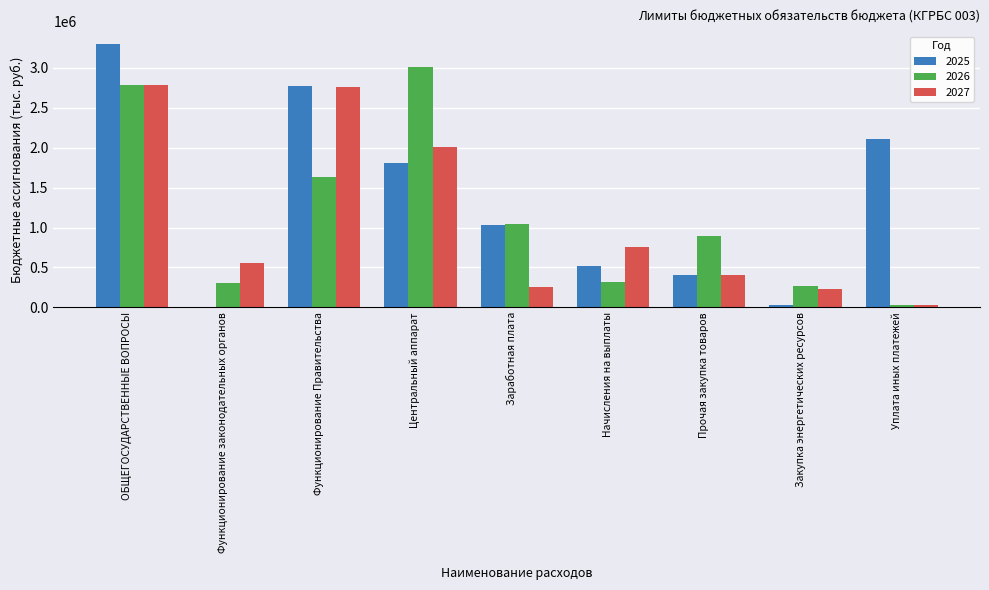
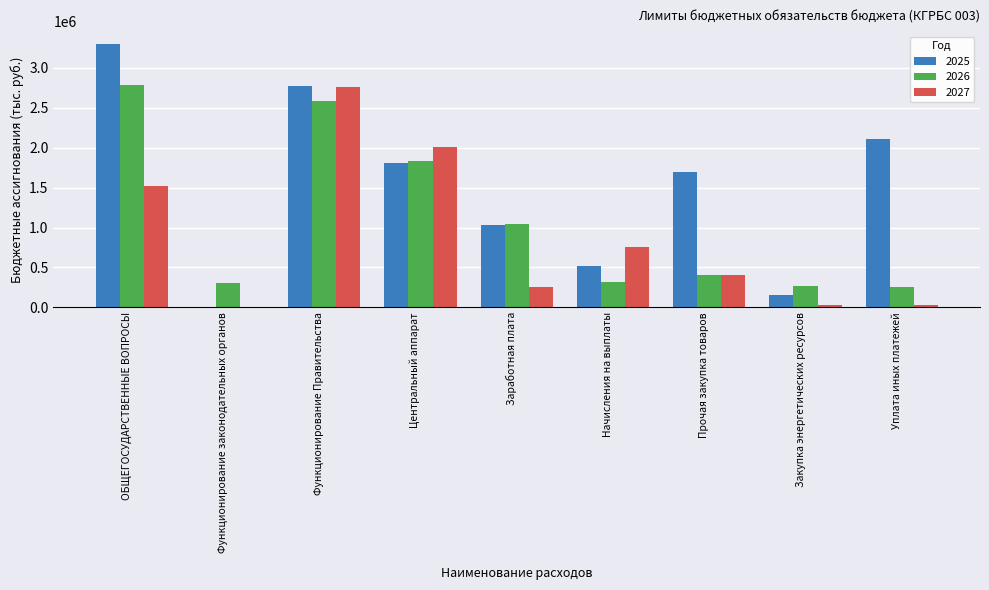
2027, ОБЩЕГОСУДАРСТВЕННЫЕ ВОПРОСЫ: 2800000 -> 1500000
2027, Функционирование законодательных органов: 600000 -> 0
2026, Функционирование Правительства: 1600000 -> 2600000
2026, Центральный аппарат: 3000000 -> 1800000
2025, Прочая закупка товаров: 400000 -> 1700000
2026, Прочая закупка товаров: 900000 -> 400000
2025, Закупка энергетических ресурсов: 0 -> 200000
2027, Закупка энергетических ресурсов: 200000 -> 0
2026, Уплата иных платежей: 0 -> 300000
